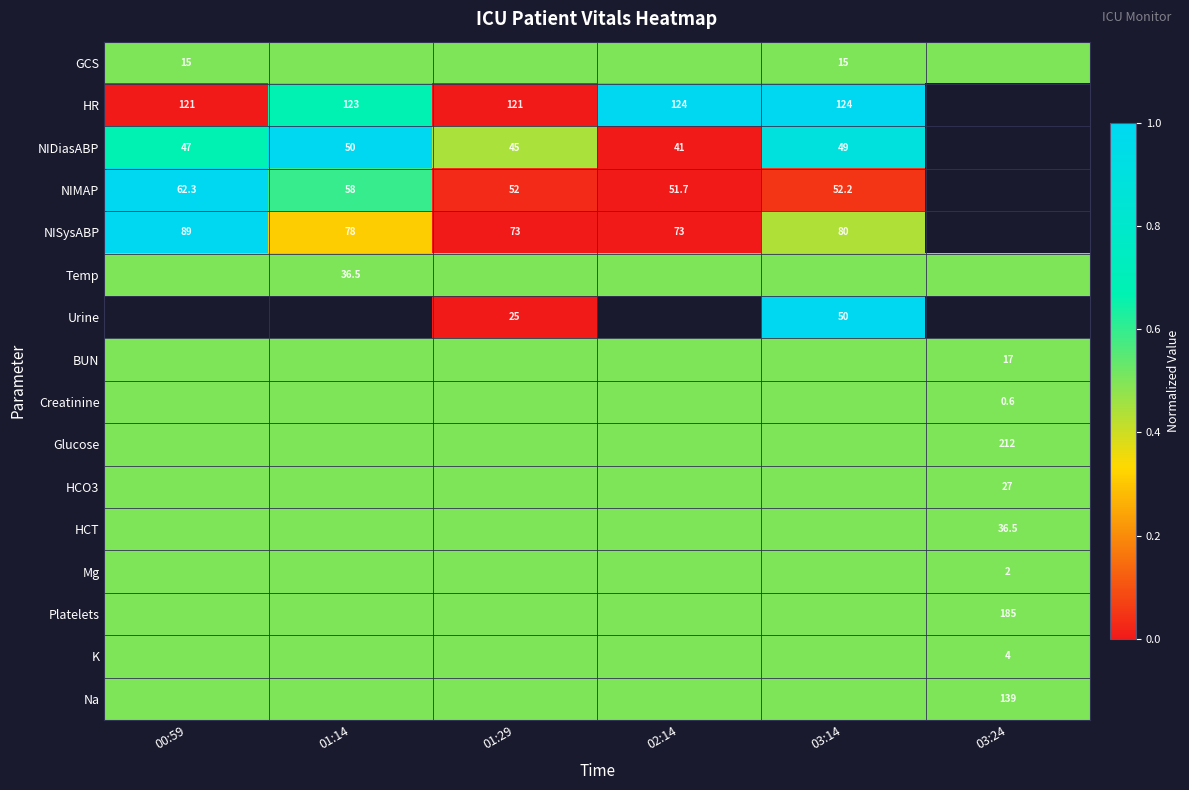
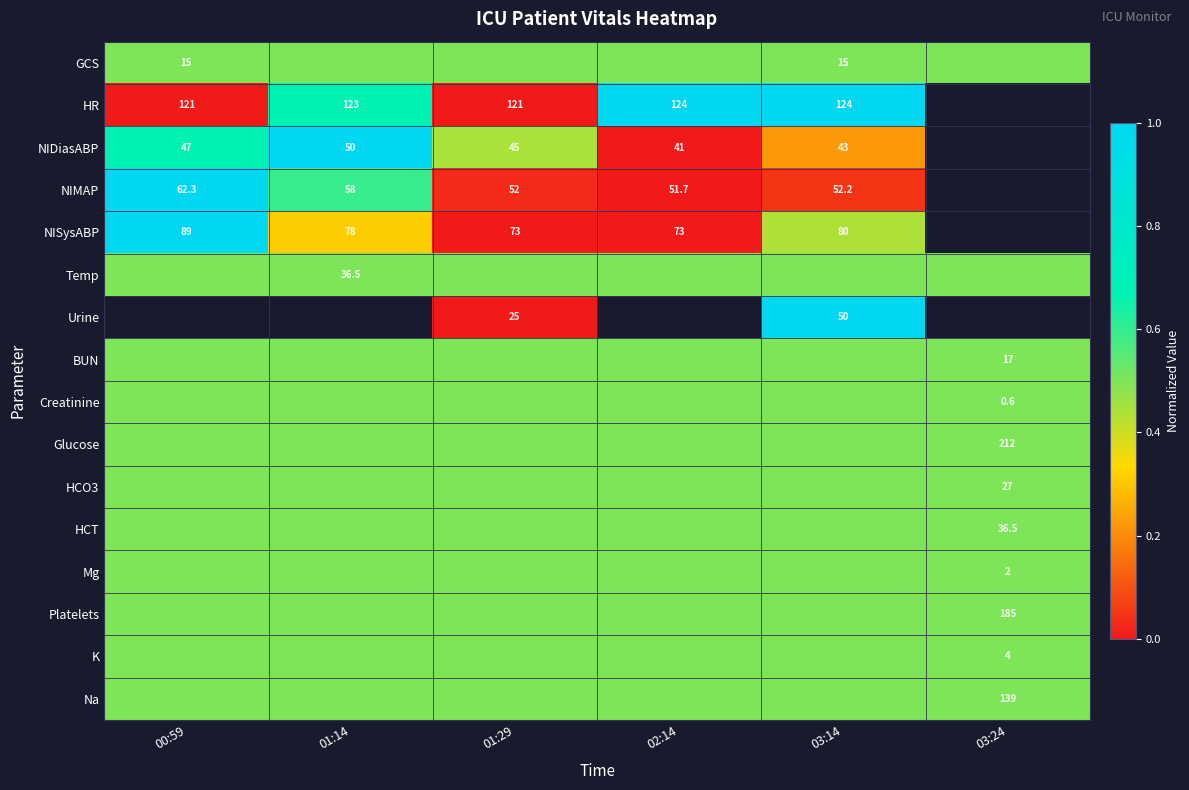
NIDiasABP, 03:14: 49 -> 43
